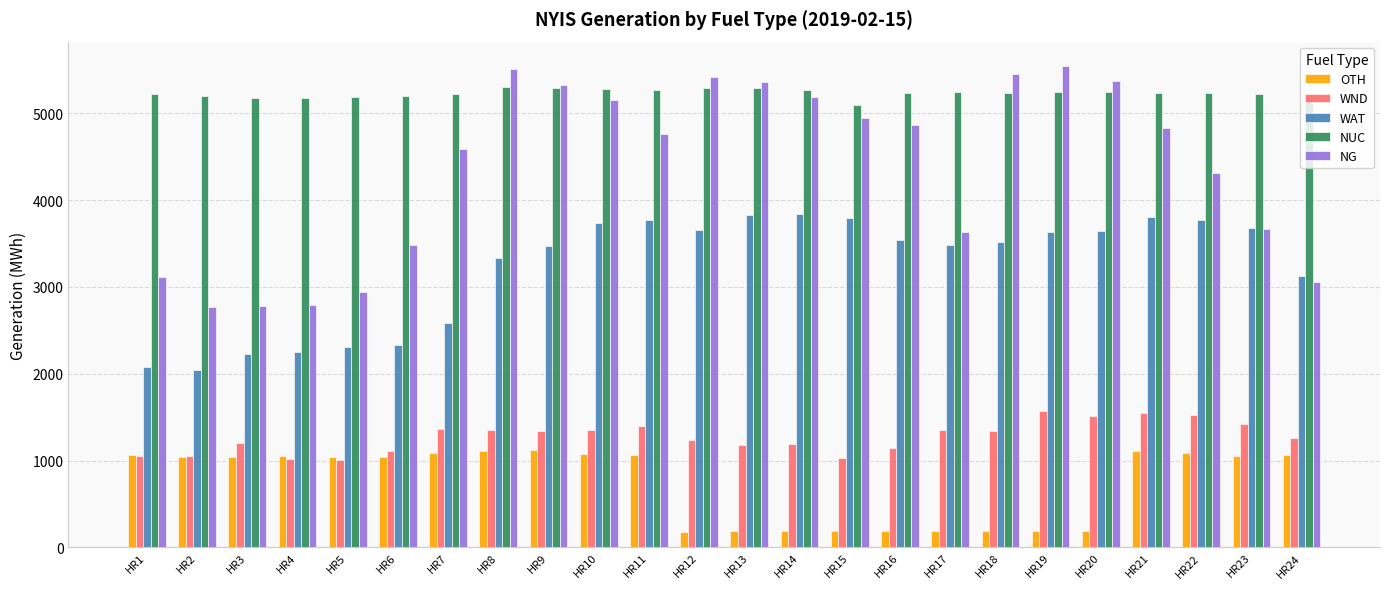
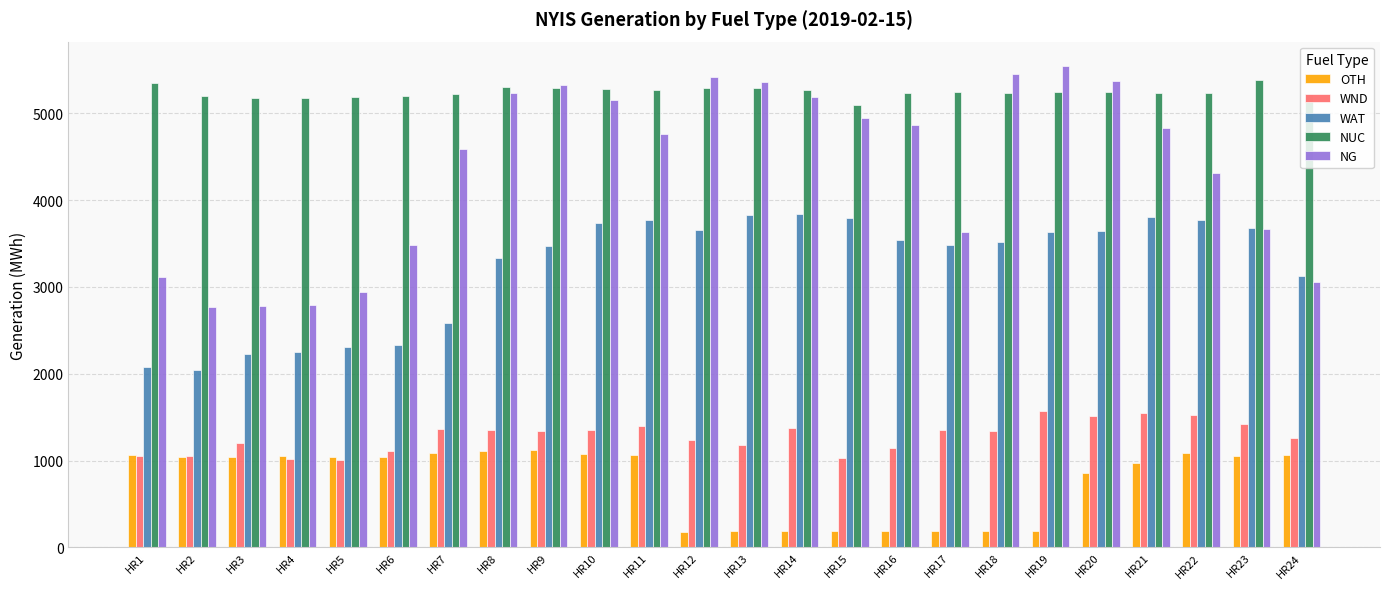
NUC, HR1: 5200 -> 5400
NG, HR8: 5500 -> 5200
WND, HR14: 1200 -> 1400
OTH, HR20: 200 -> 900
OTH, HR21: 1100 -> 1000
NUC, HR23: 5200 -> 5400
